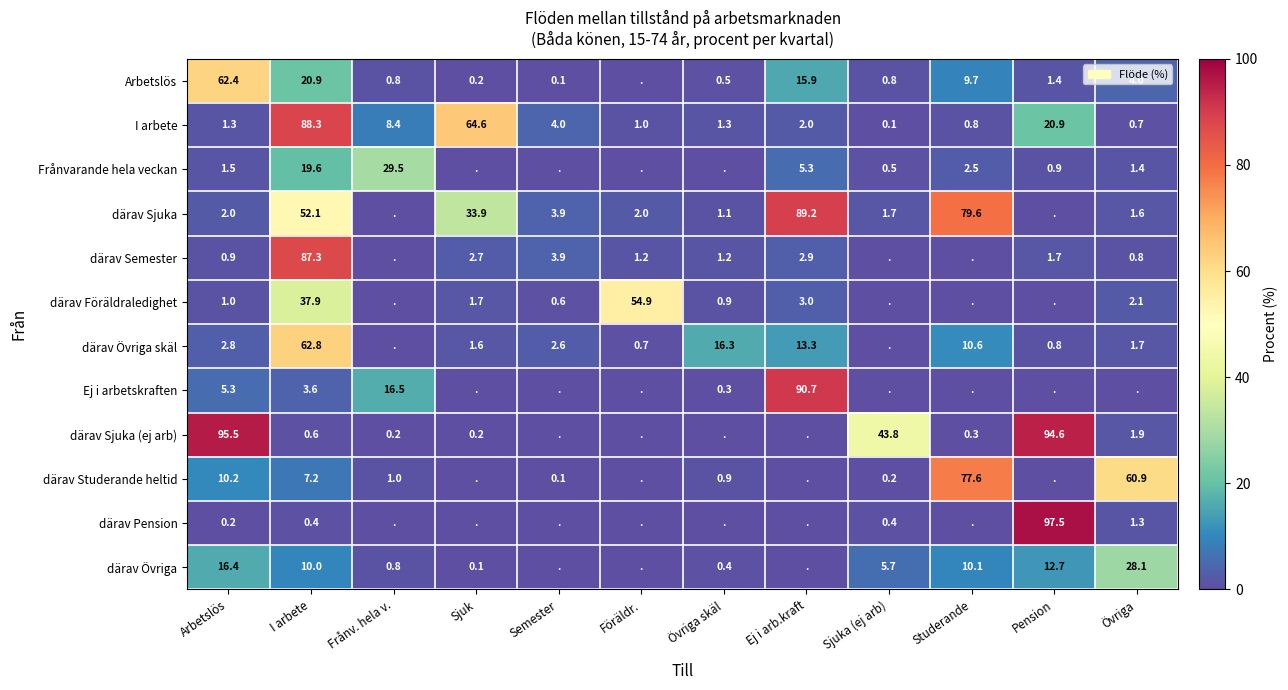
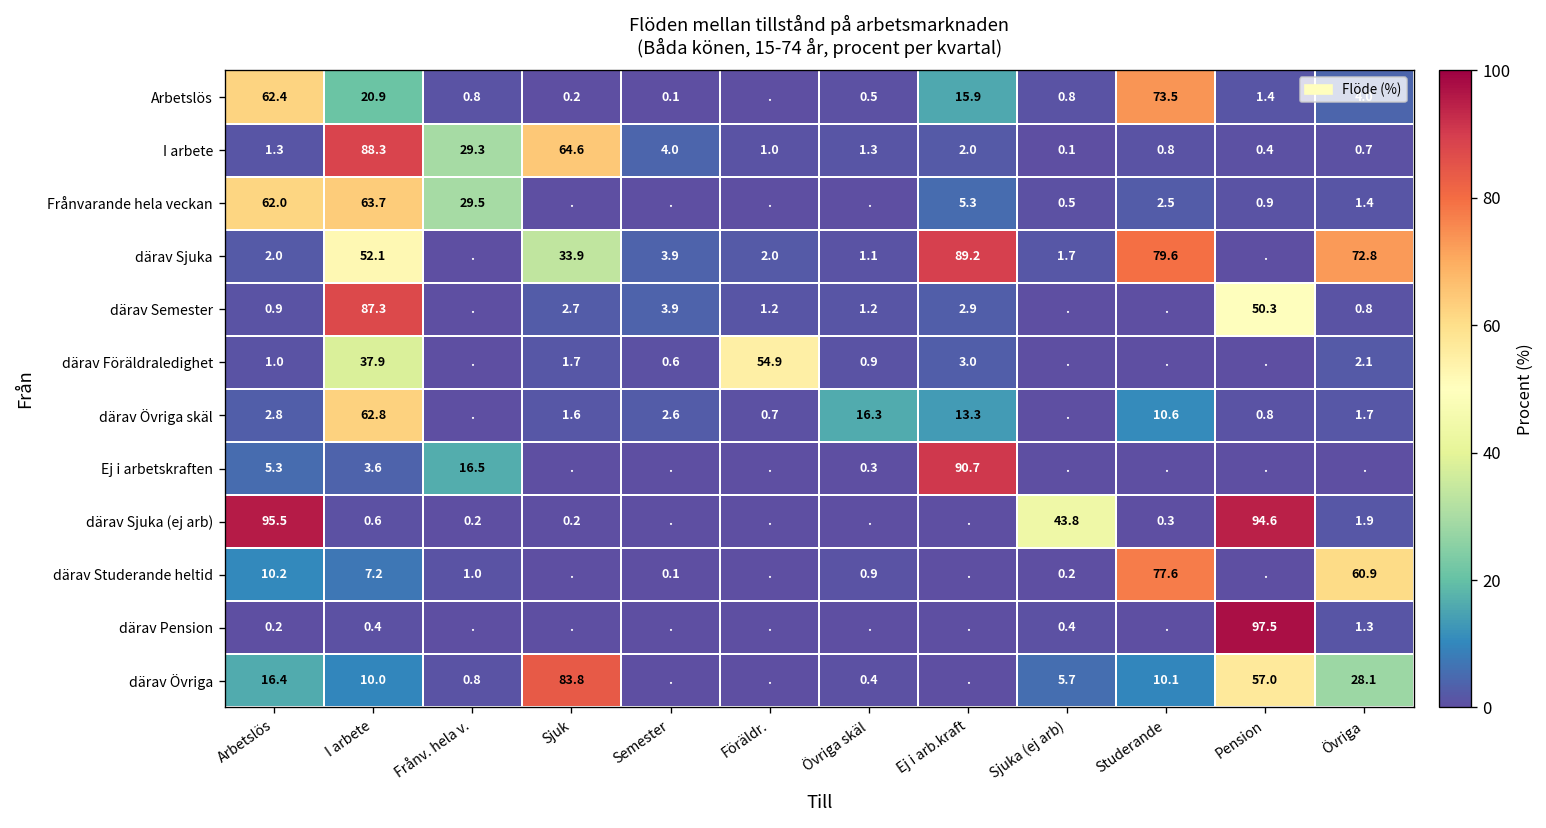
Arbetslös, Studerande: 9.7 -> 73.5
I arbete, Frånv. hela v.: 8.4 -> 29.3
I arbete, Pension: 20.9 -> 0.4
Frånvarande hela veckan, Arbetslös: 1.5 -> 62.0
Frånvarande hela veckan, I arbete: 19.6 -> 63.7
därav Sjuka, Övriga: 1.6 -> 72.8
därav Semester, Pension: 1.7 -> 50.3
därav Övriga, Sjuk: 0.1 -> 83.8
därav Övriga, Pension: 12.7 -> 57.0
